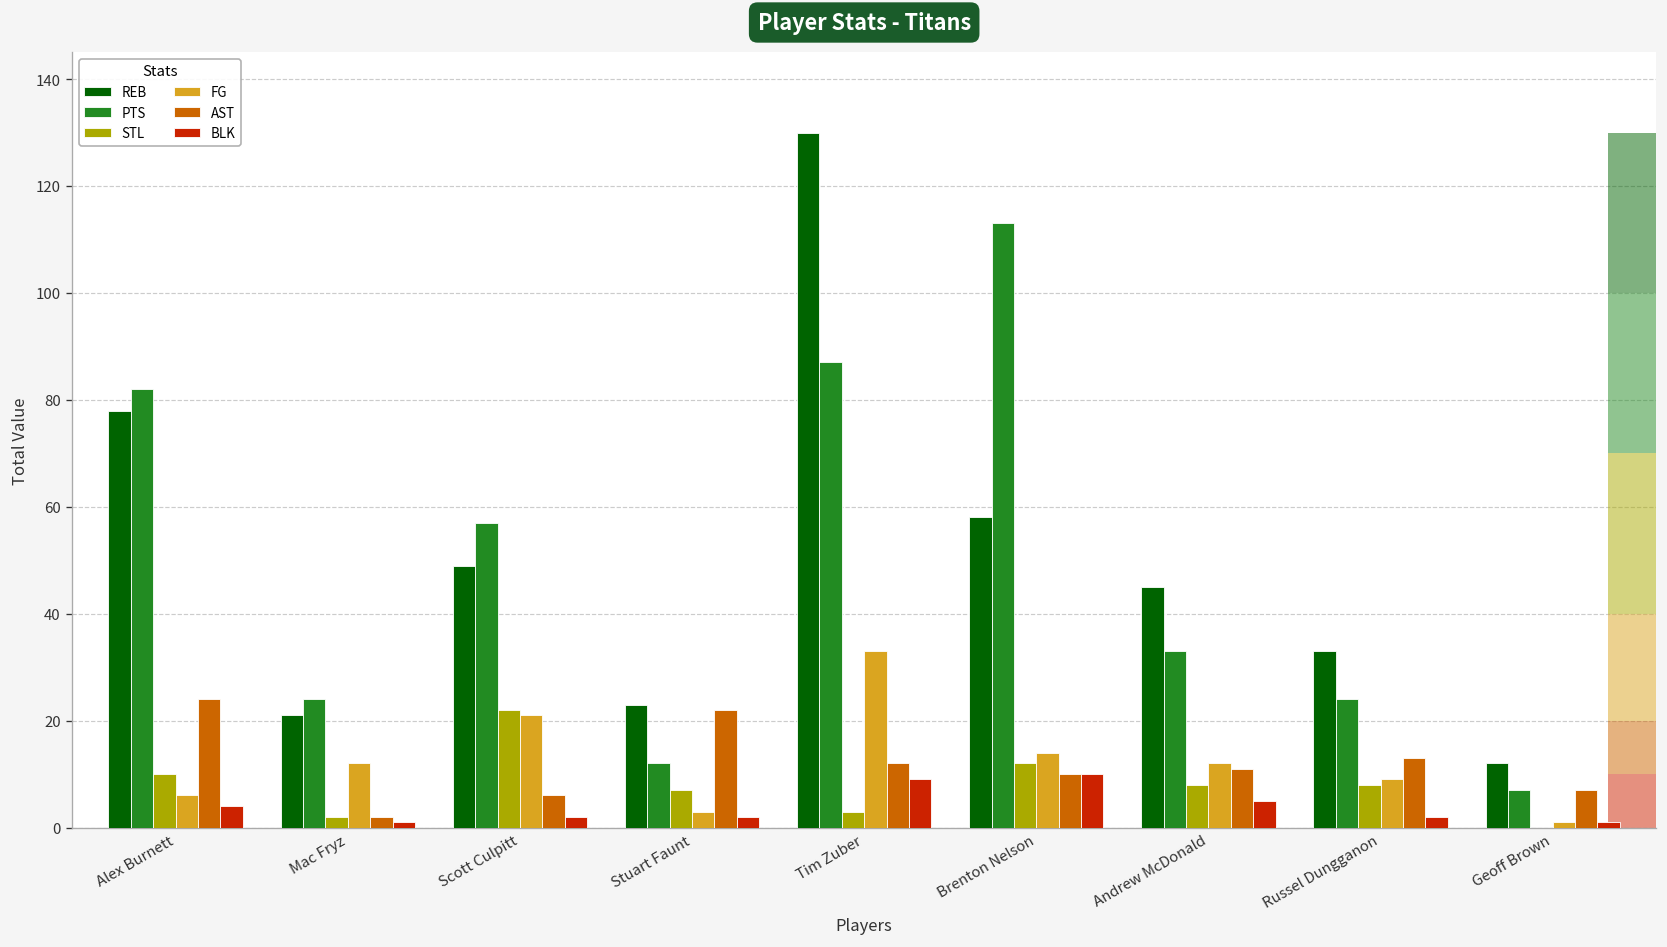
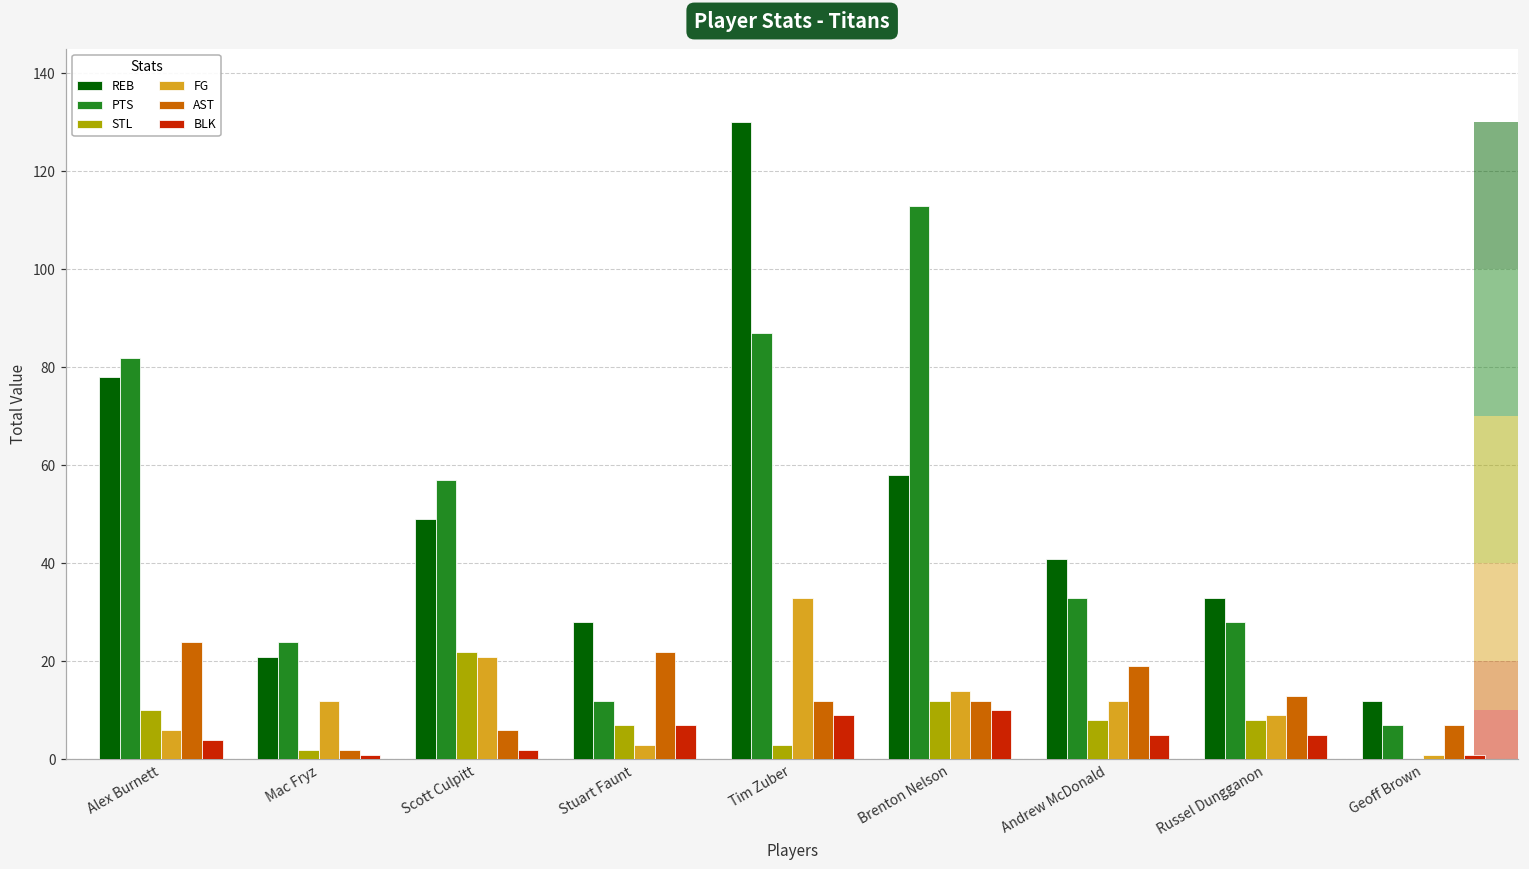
REB, Stuart Faunt: 23 -> 28
BLK, Stuart Faunt: 2 -> 7
AST, Brenton Nelson: 10 -> 12
REB, Andrew McDonald: 45 -> 41
AST, Andrew McDonald: 11 -> 19
PTS, Russel Dungganon: 24 -> 28
BLK, Russel Dungganon: 2 -> 5
